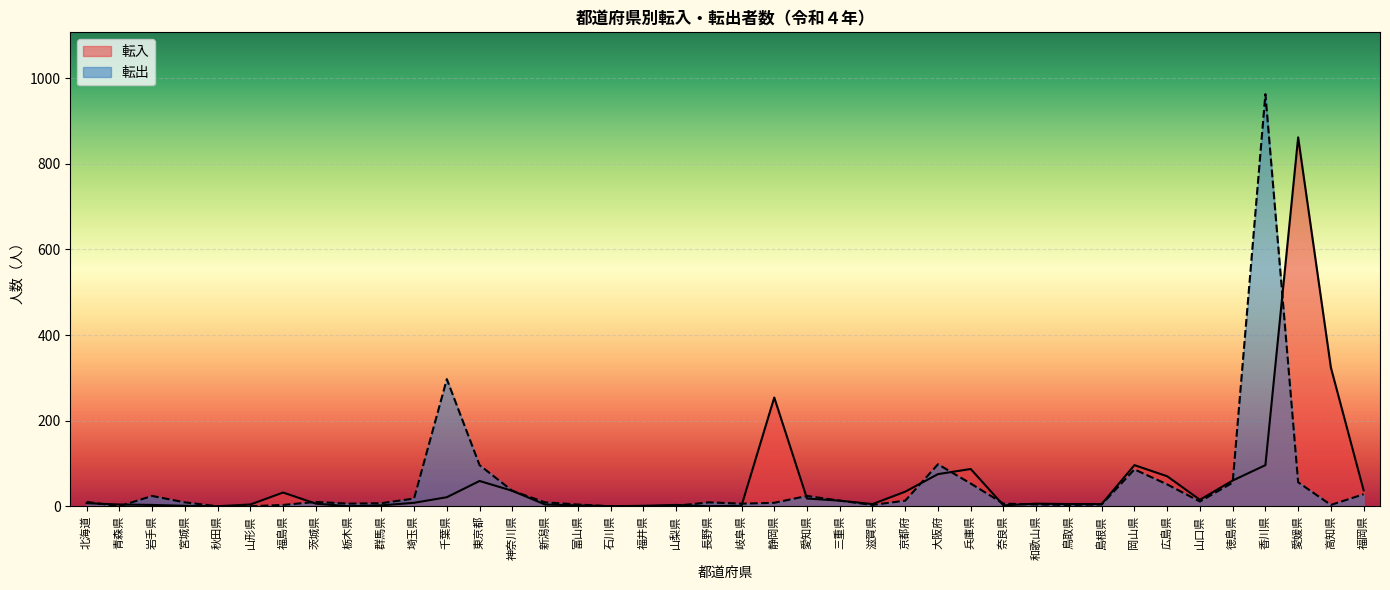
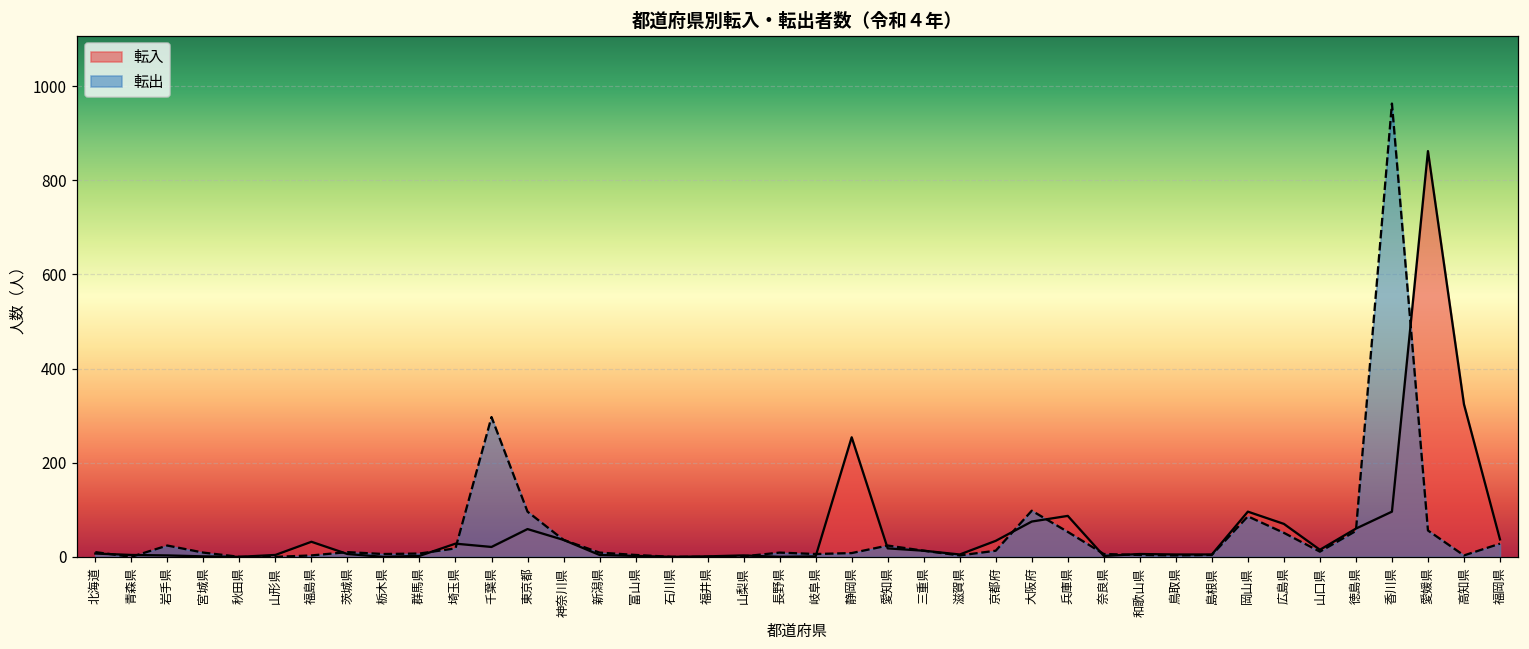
転入, 埼玉県: 10 -> 30
